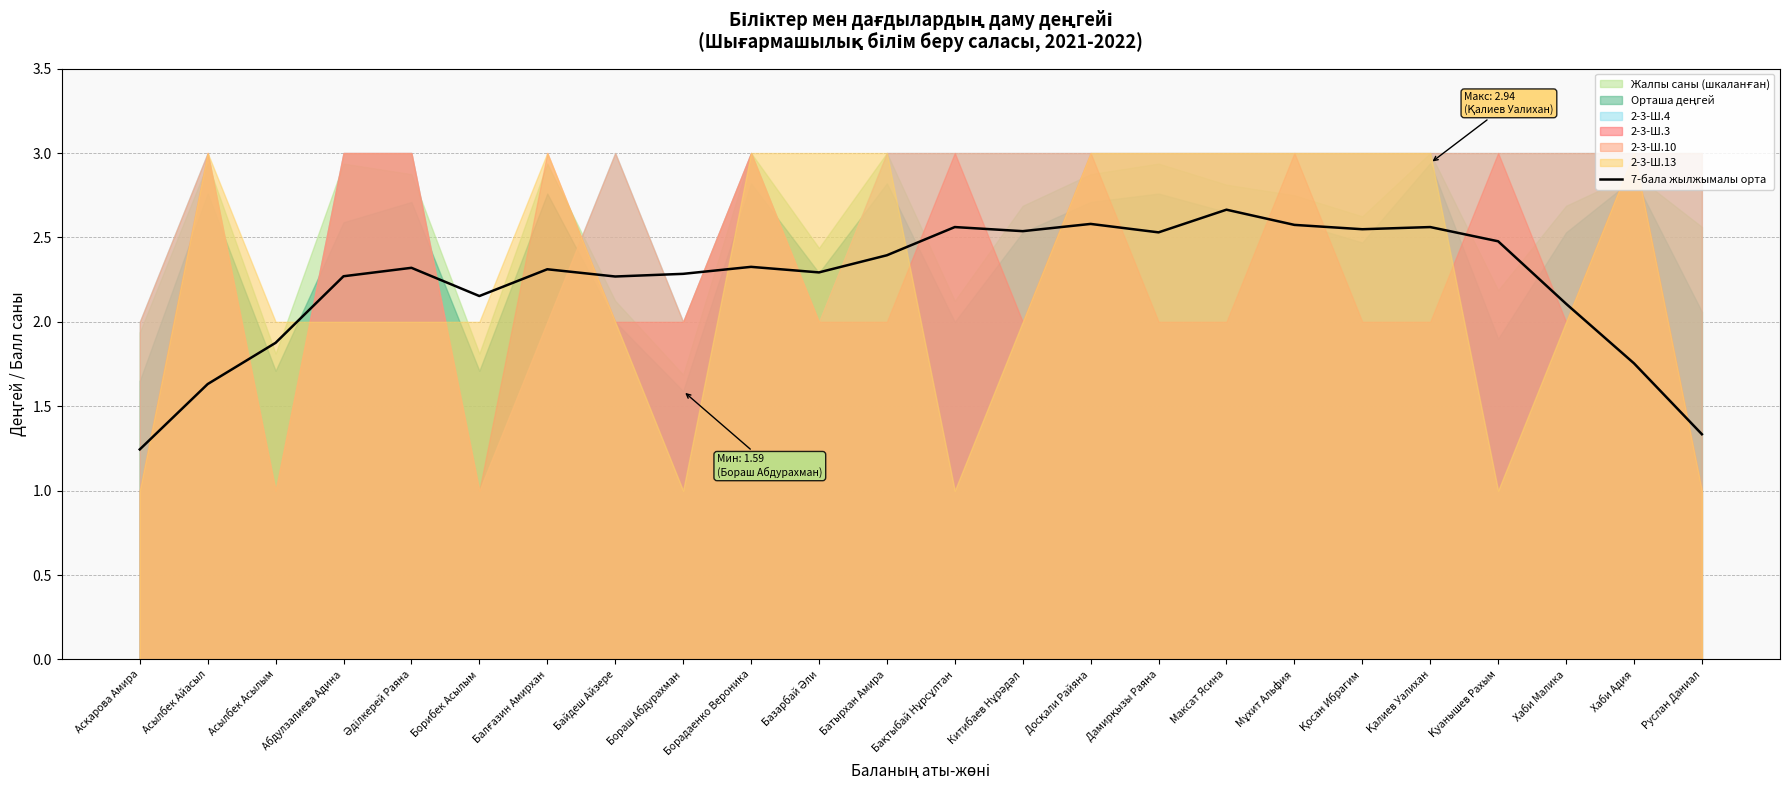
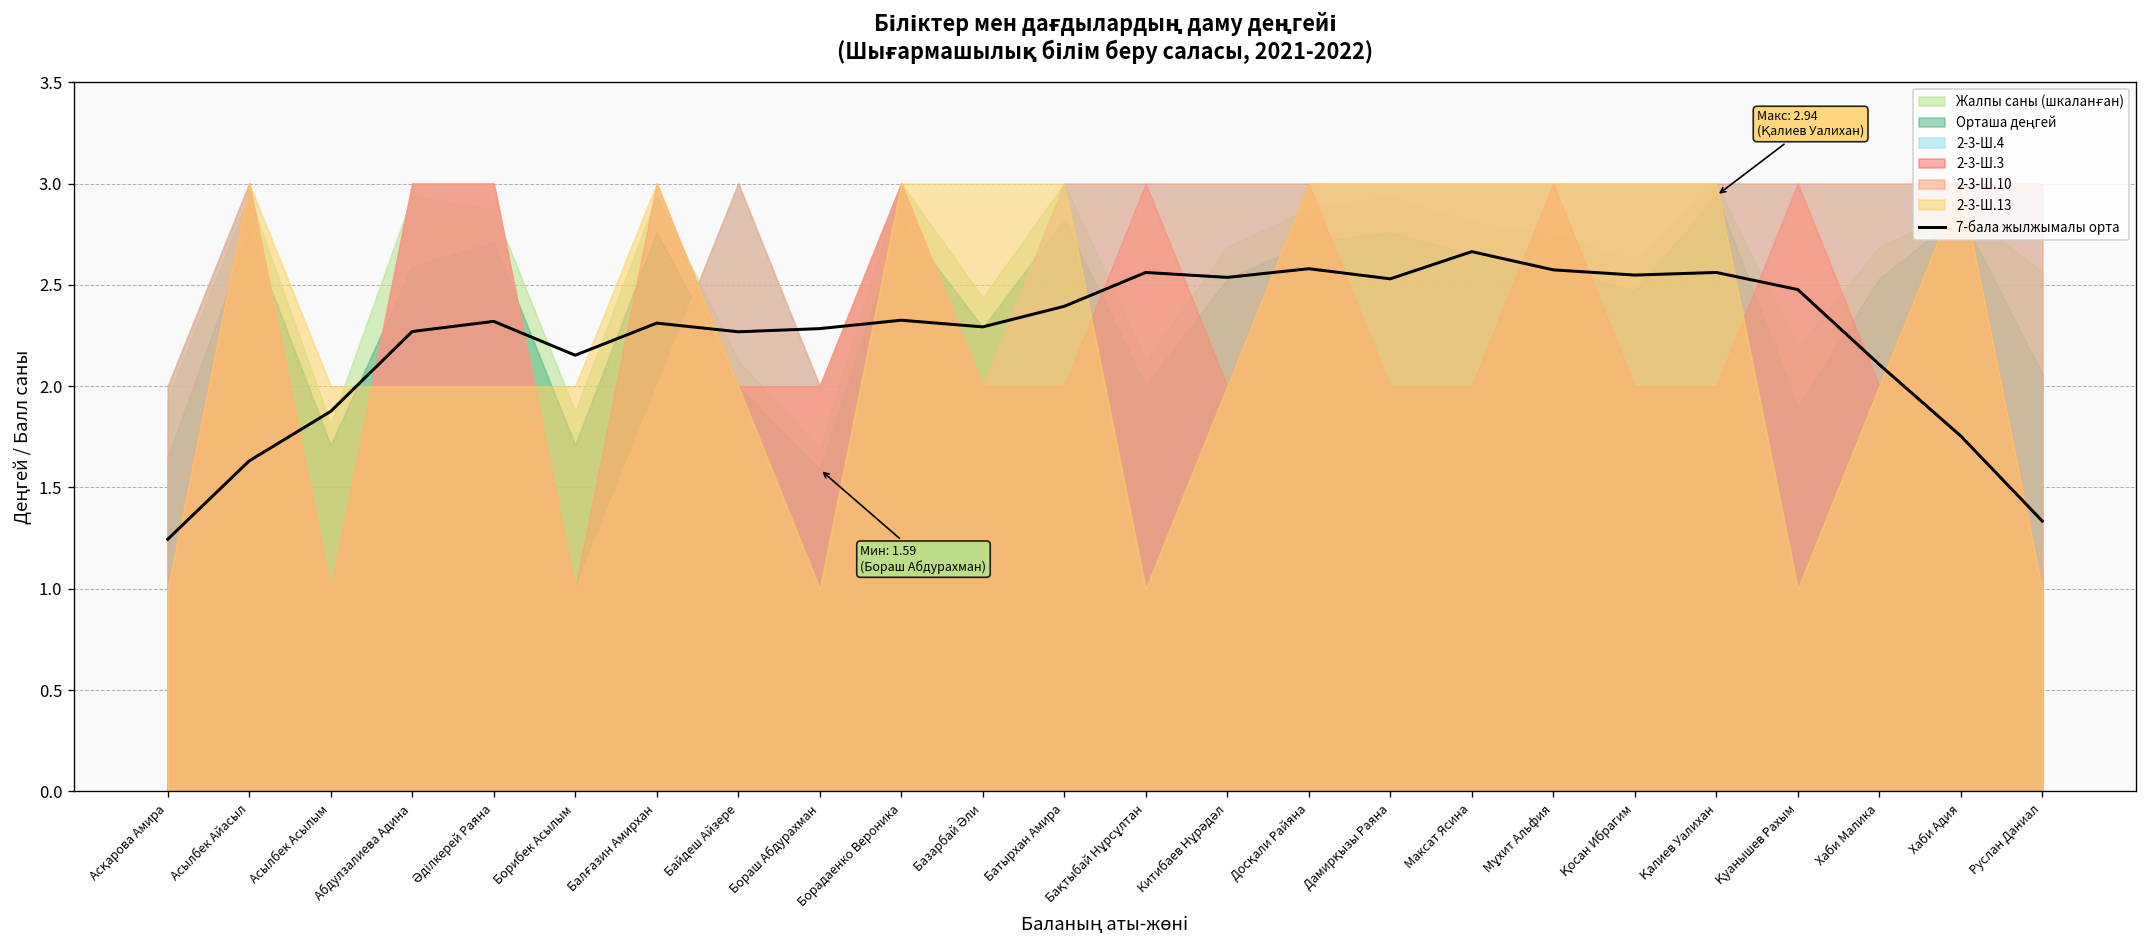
Жалпы саны (шкаланған), Борибек Асылым: 1.81 -> 1.88
